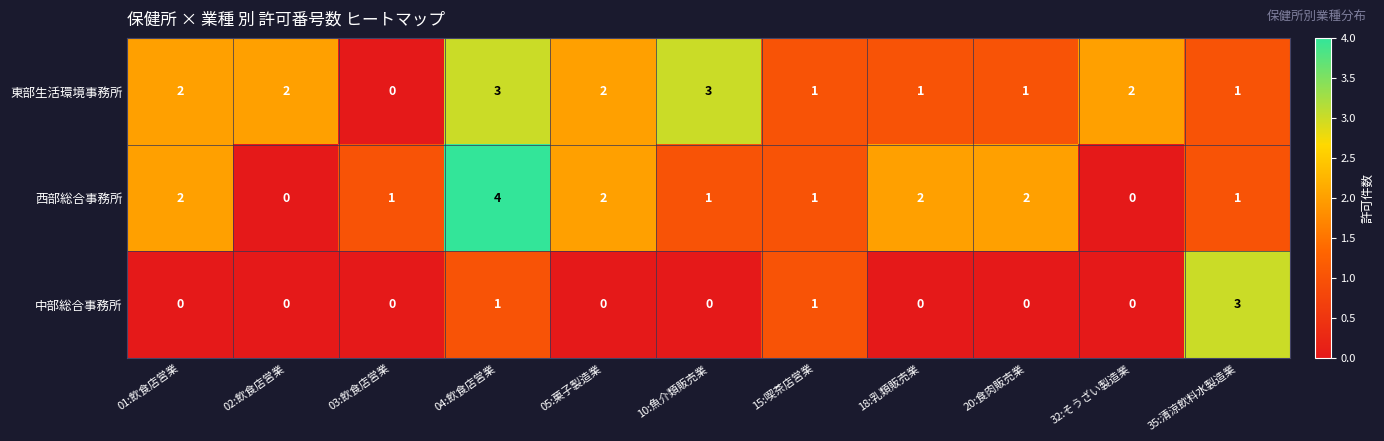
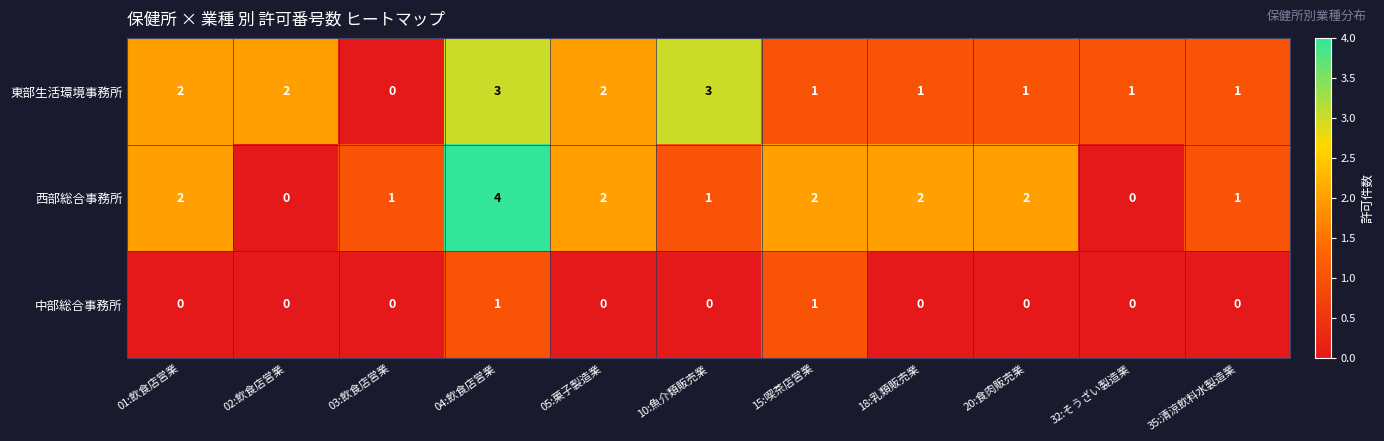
東部生活環境事務所, 32:そうざい製造業: 2 -> 1
西部総合事務所, 15:喫茶店営業: 1 -> 2
中部総合事務所, 35:清涼飲料水製造業: 3 -> 0
